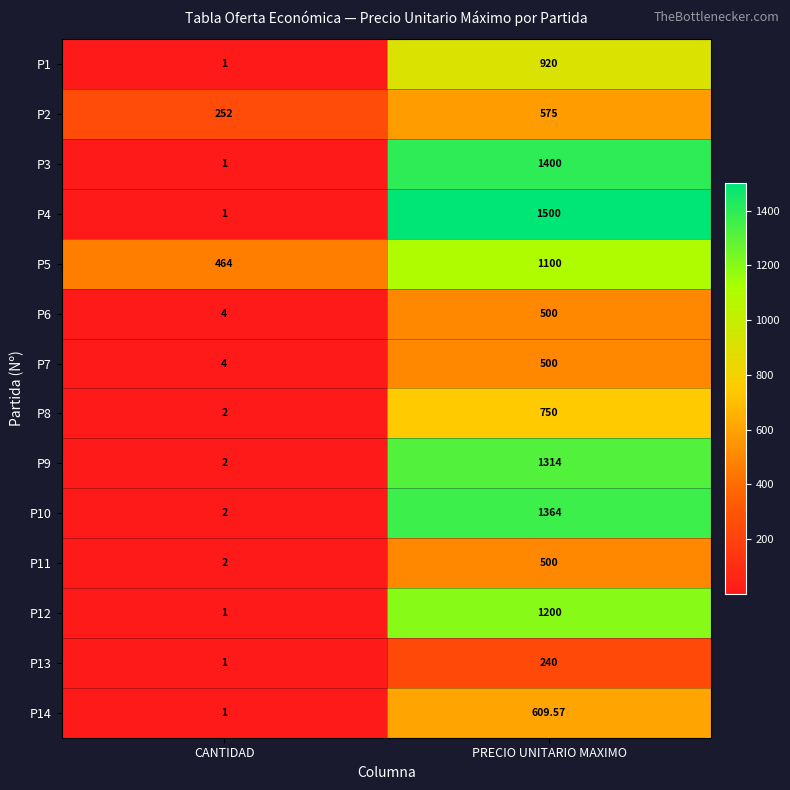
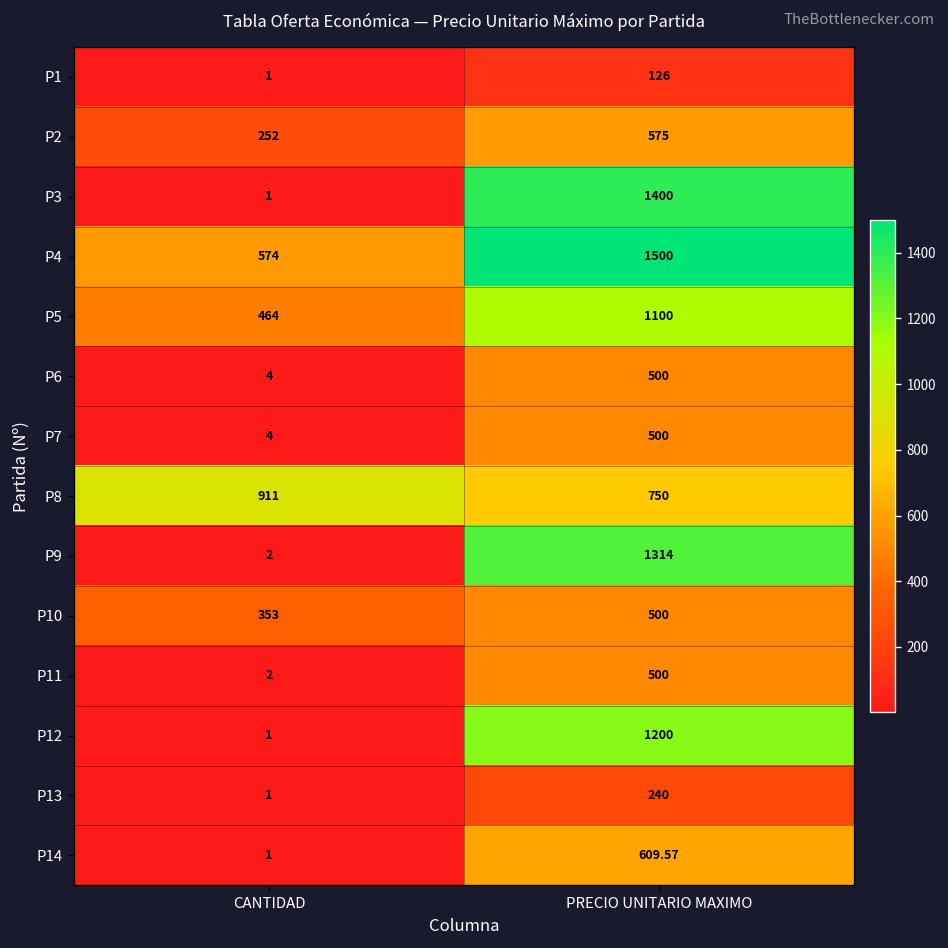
P1, PRECIO UNITARIO MAXIMO: 920 -> 126
P4, CANTIDAD: 1 -> 574
P8, CANTIDAD: 2 -> 911
P10, CANTIDAD: 2 -> 353
P10, PRECIO UNITARIO MAXIMO: 1364 -> 500
